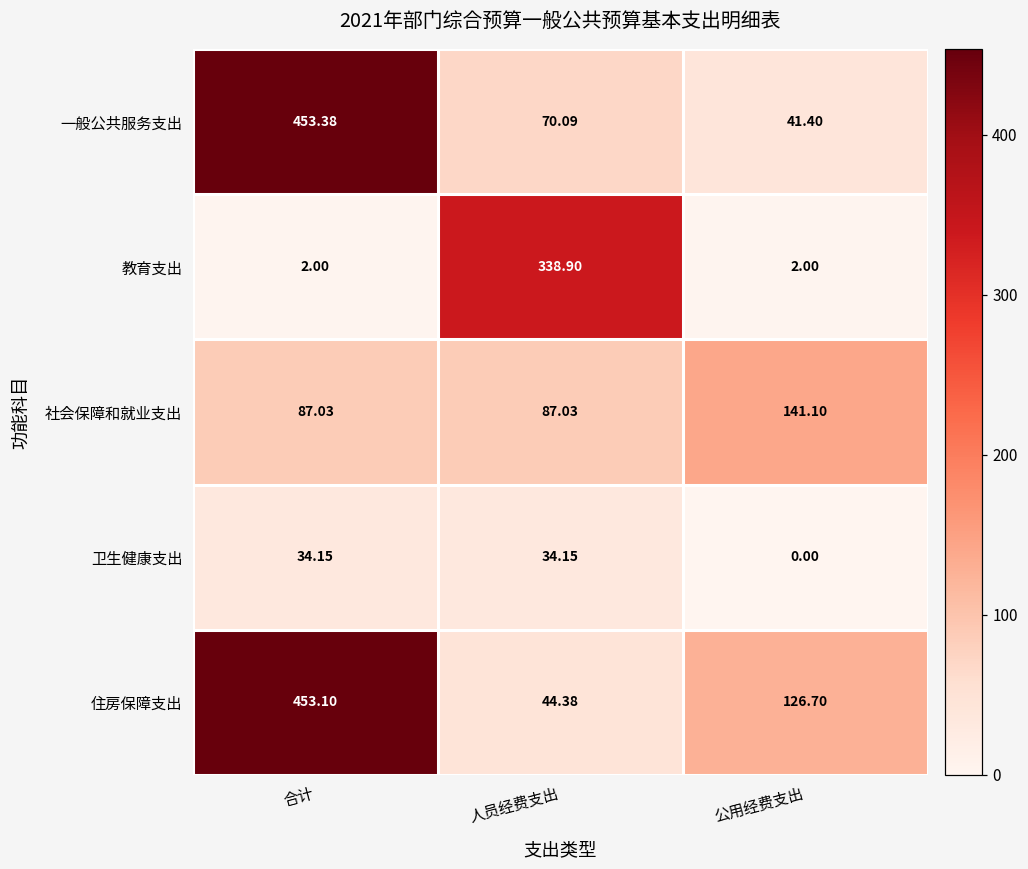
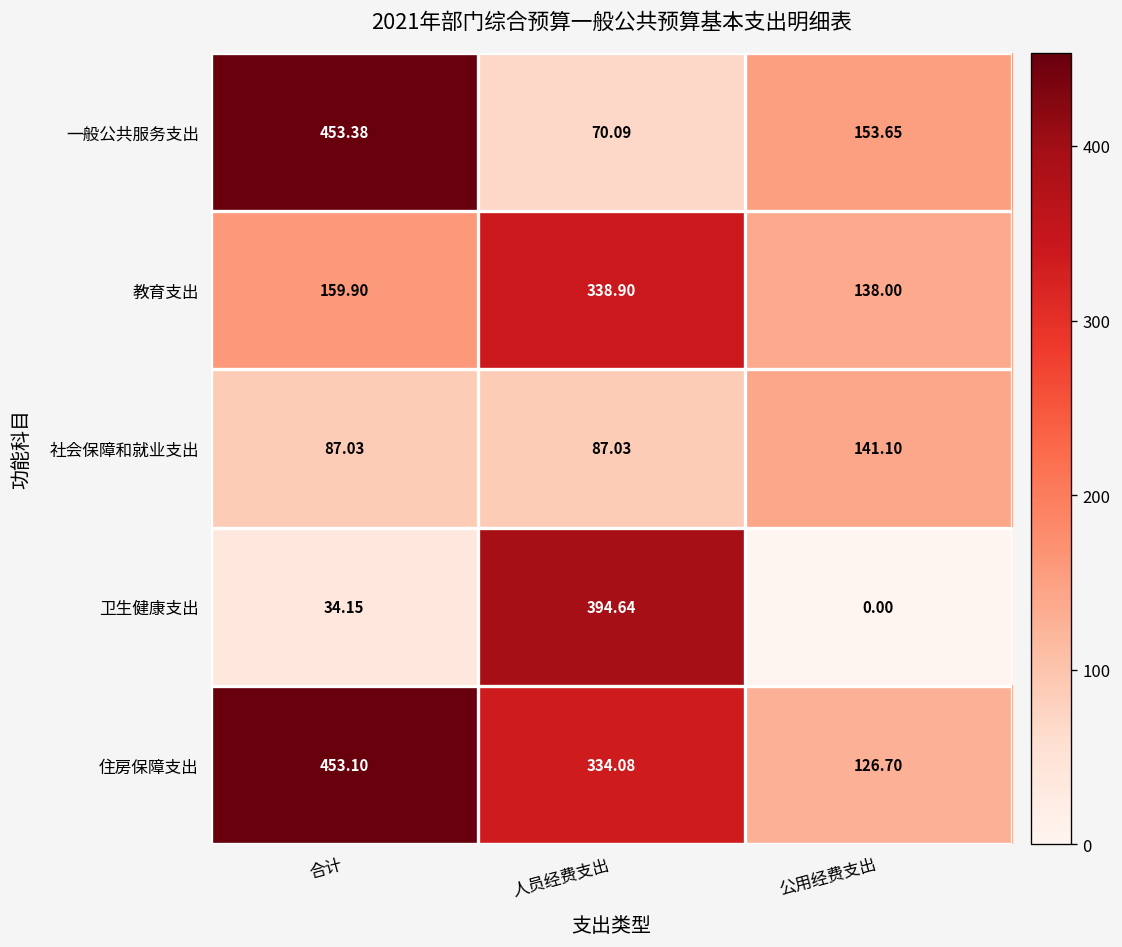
一般公共服务支出, 公用经费支出: 41.40 -> 153.65
教育支出, 合计: 2.00 -> 159.90
教育支出, 公用经费支出: 2.00 -> 138.00
卫生健康支出, 人员经费支出: 34.15 -> 394.64
住房保障支出, 人员经费支出: 44.38 -> 334.08
